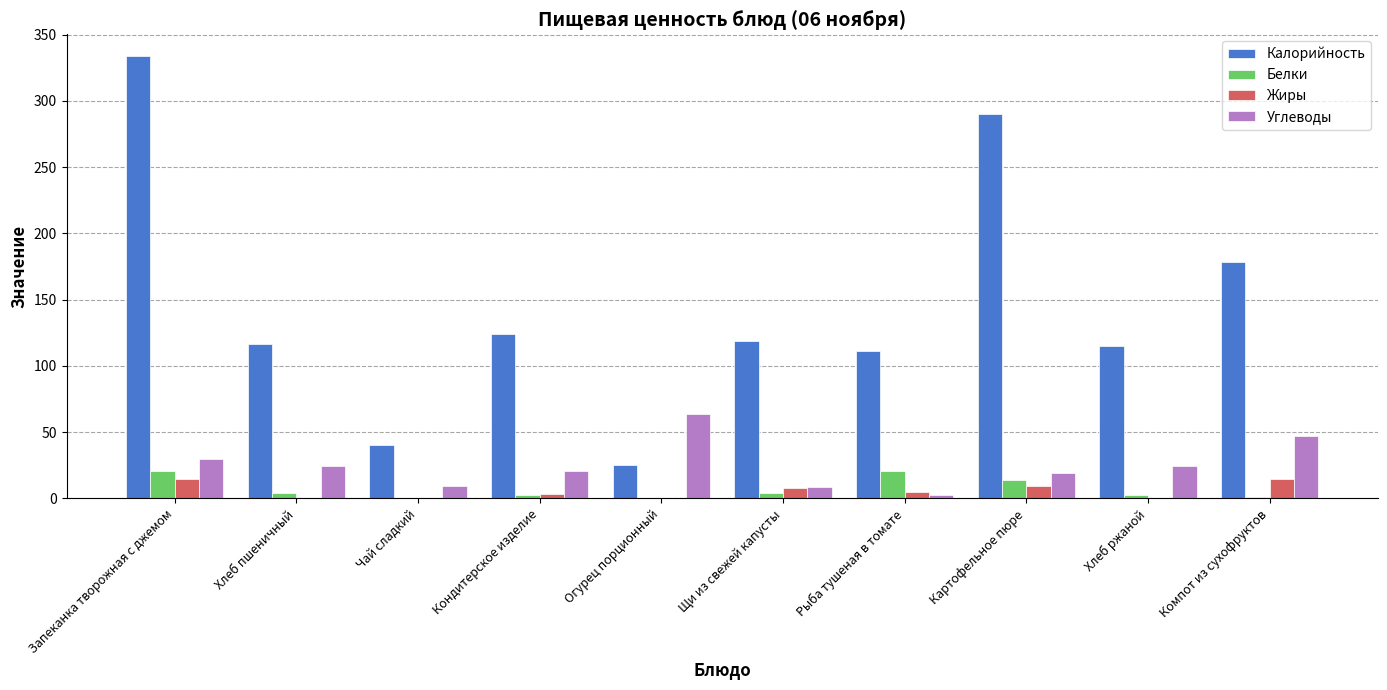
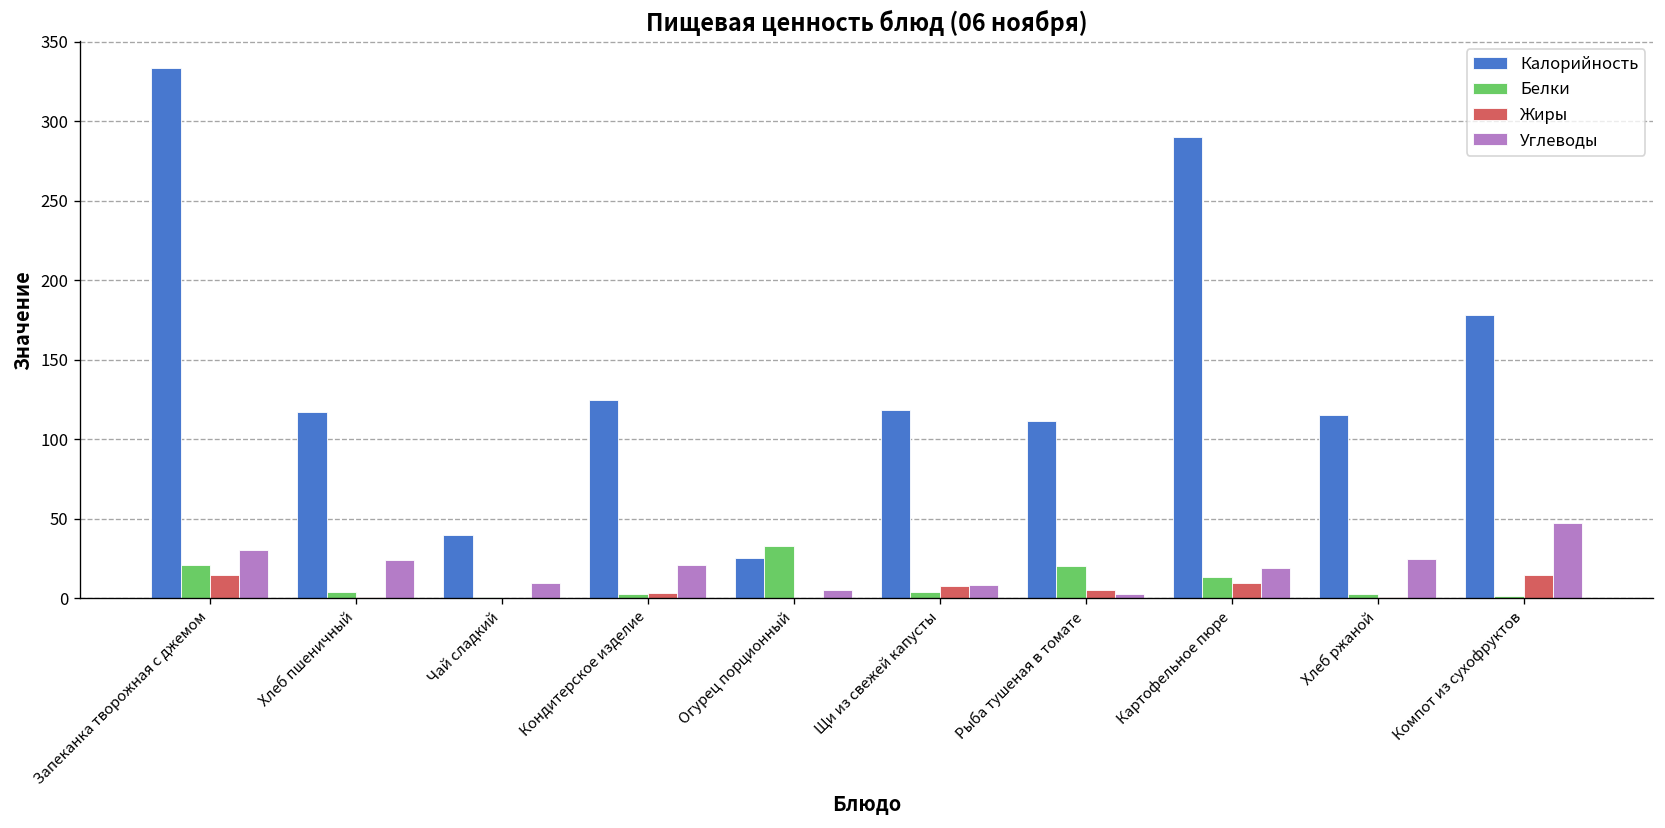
Белки, Огурец порционный: 1 -> 33
Углеводы, Огурец порционный: 64 -> 5
